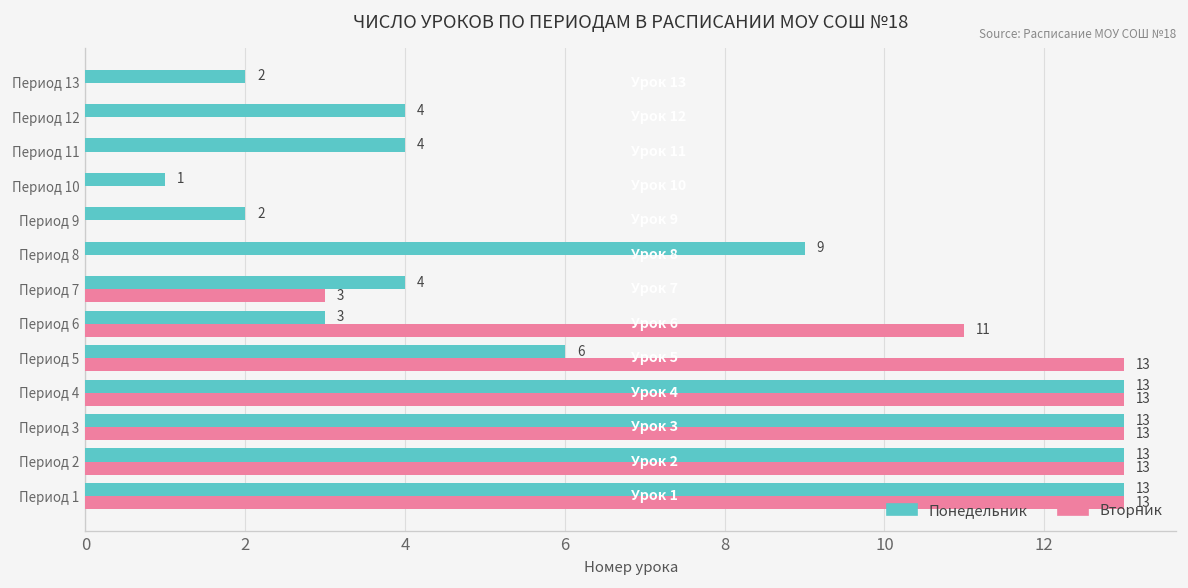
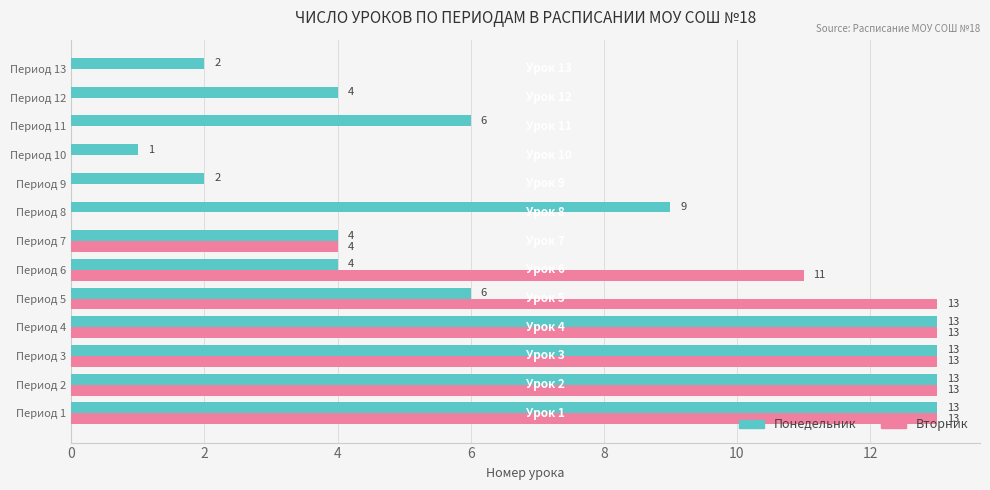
Понедельник, Период 11: 4 -> 6
Вторник, Период 7: 3 -> 4
Понедельник, Период 6: 3 -> 4
